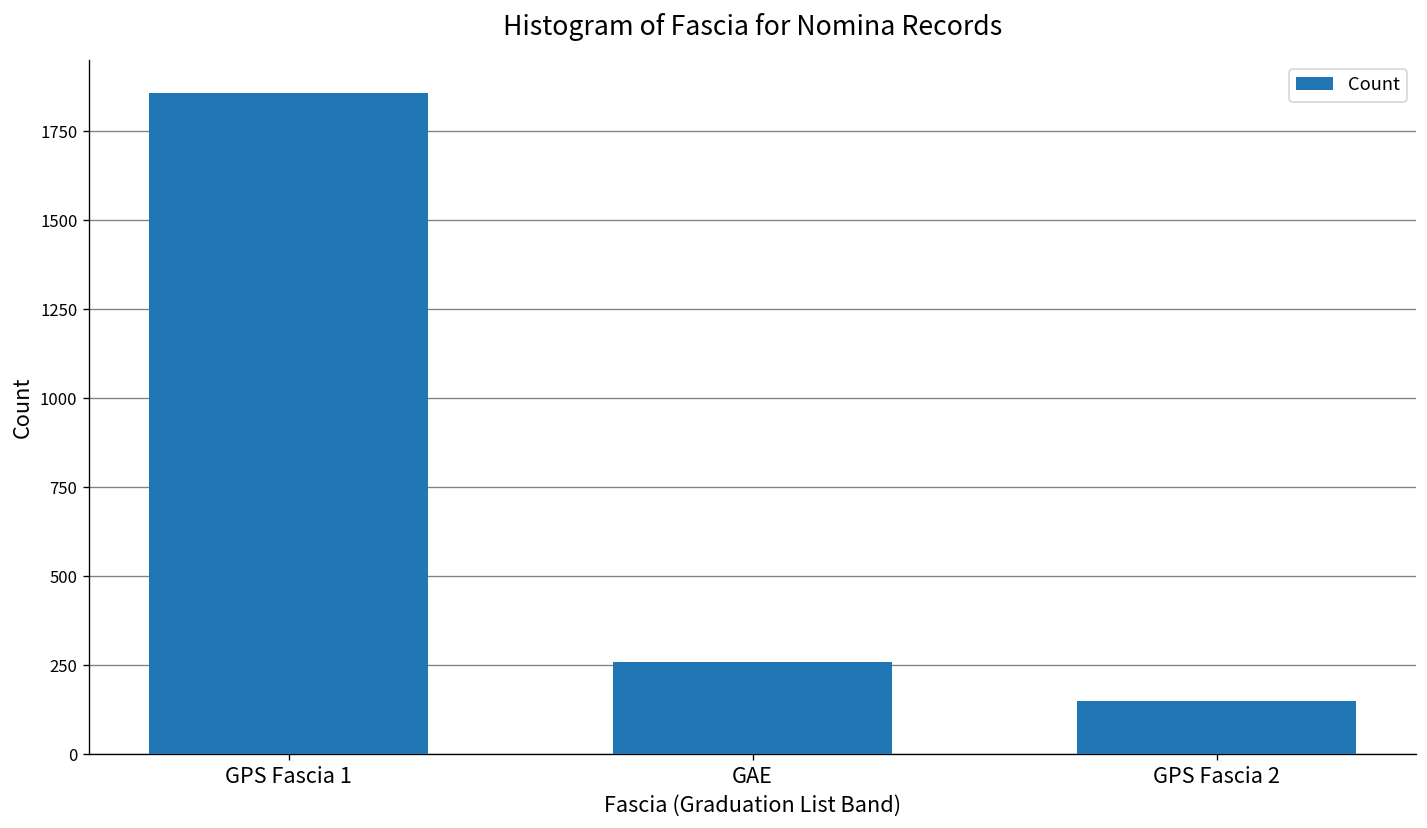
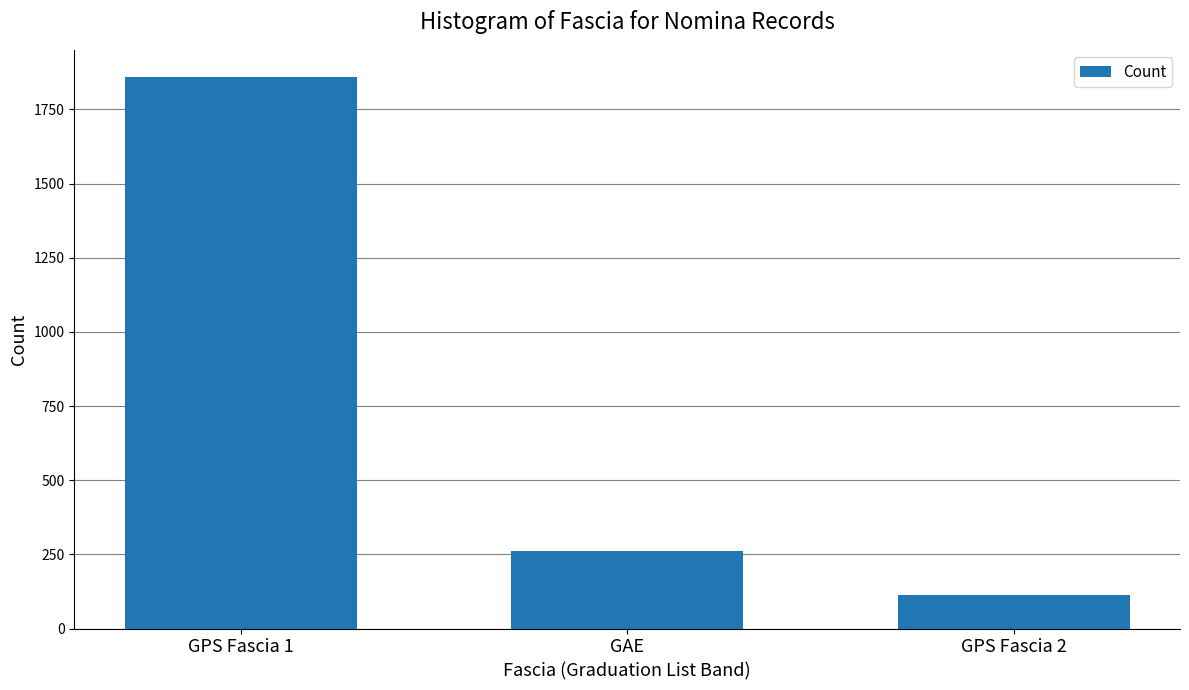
GPS Fascia 2: 150 -> 110
